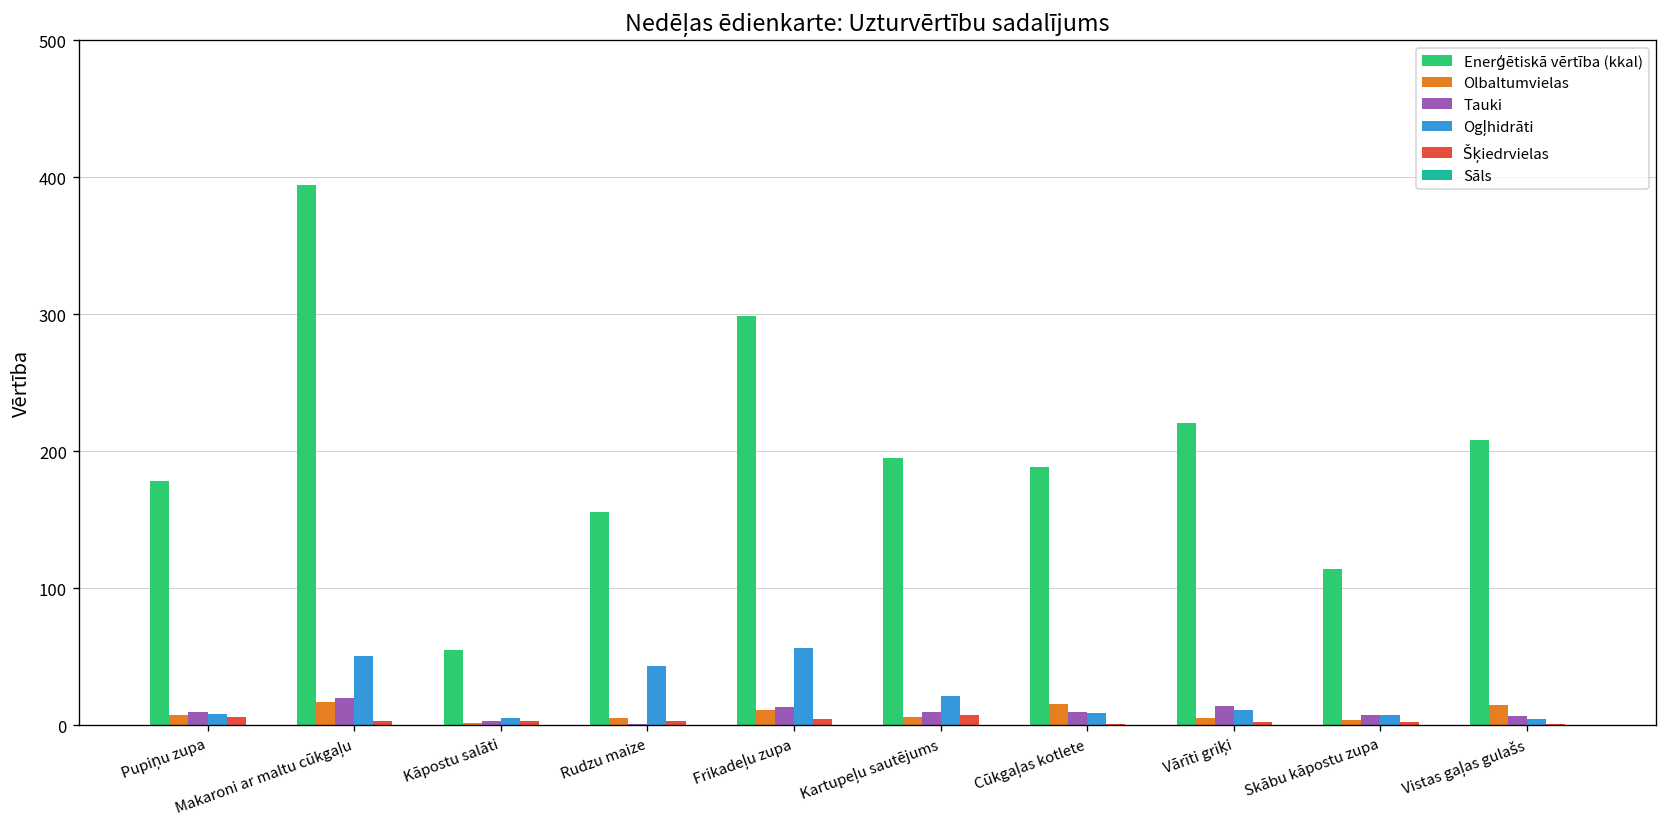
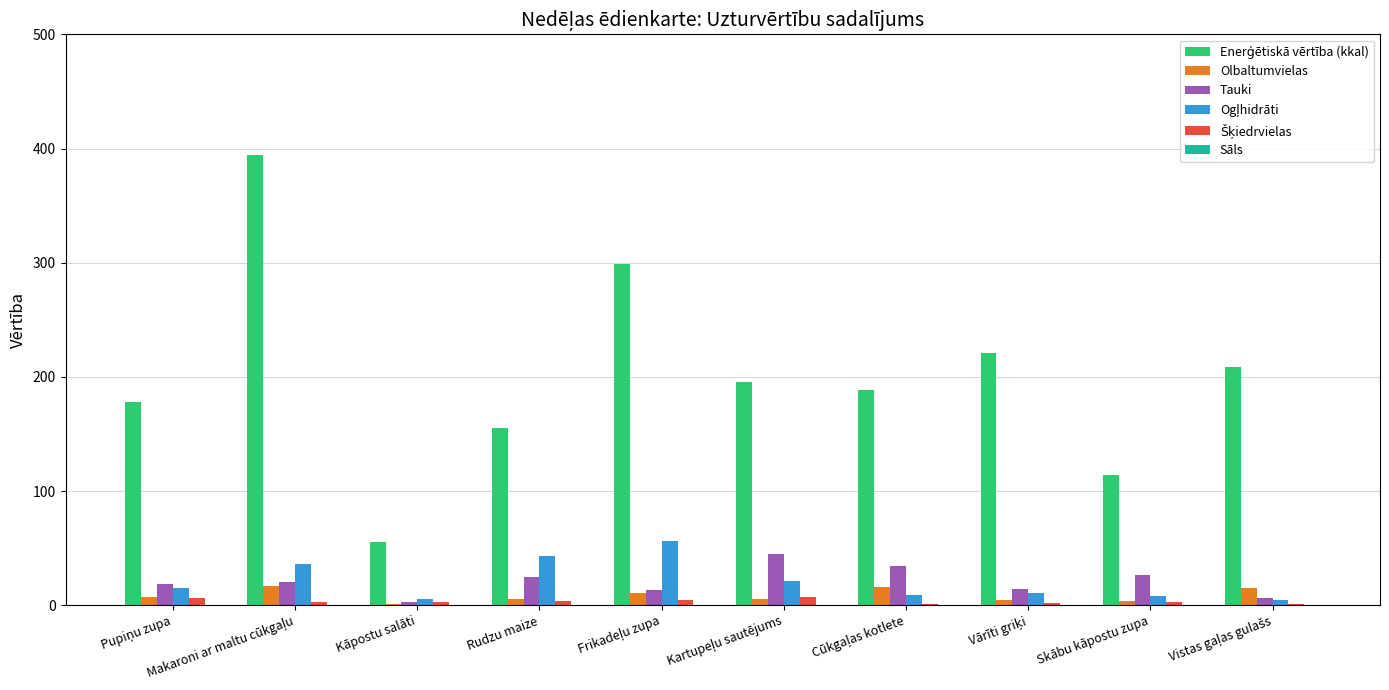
Tauki, Pupiņu zupa: 10 -> 19
Ogļhidrāti, Pupiņu zupa: 8 -> 15
Ogļhidrāti, Makaroni ar maltu cūkgaļu: 51 -> 36
Tauki, Rudzu maize: 1 -> 25
Tauki, Kartupeļu sautējums: 9 -> 45
Tauki, Cūkgaļas kotlete: 10 -> 34
Tauki, Skābu kāpostu zupa: 7 -> 27
